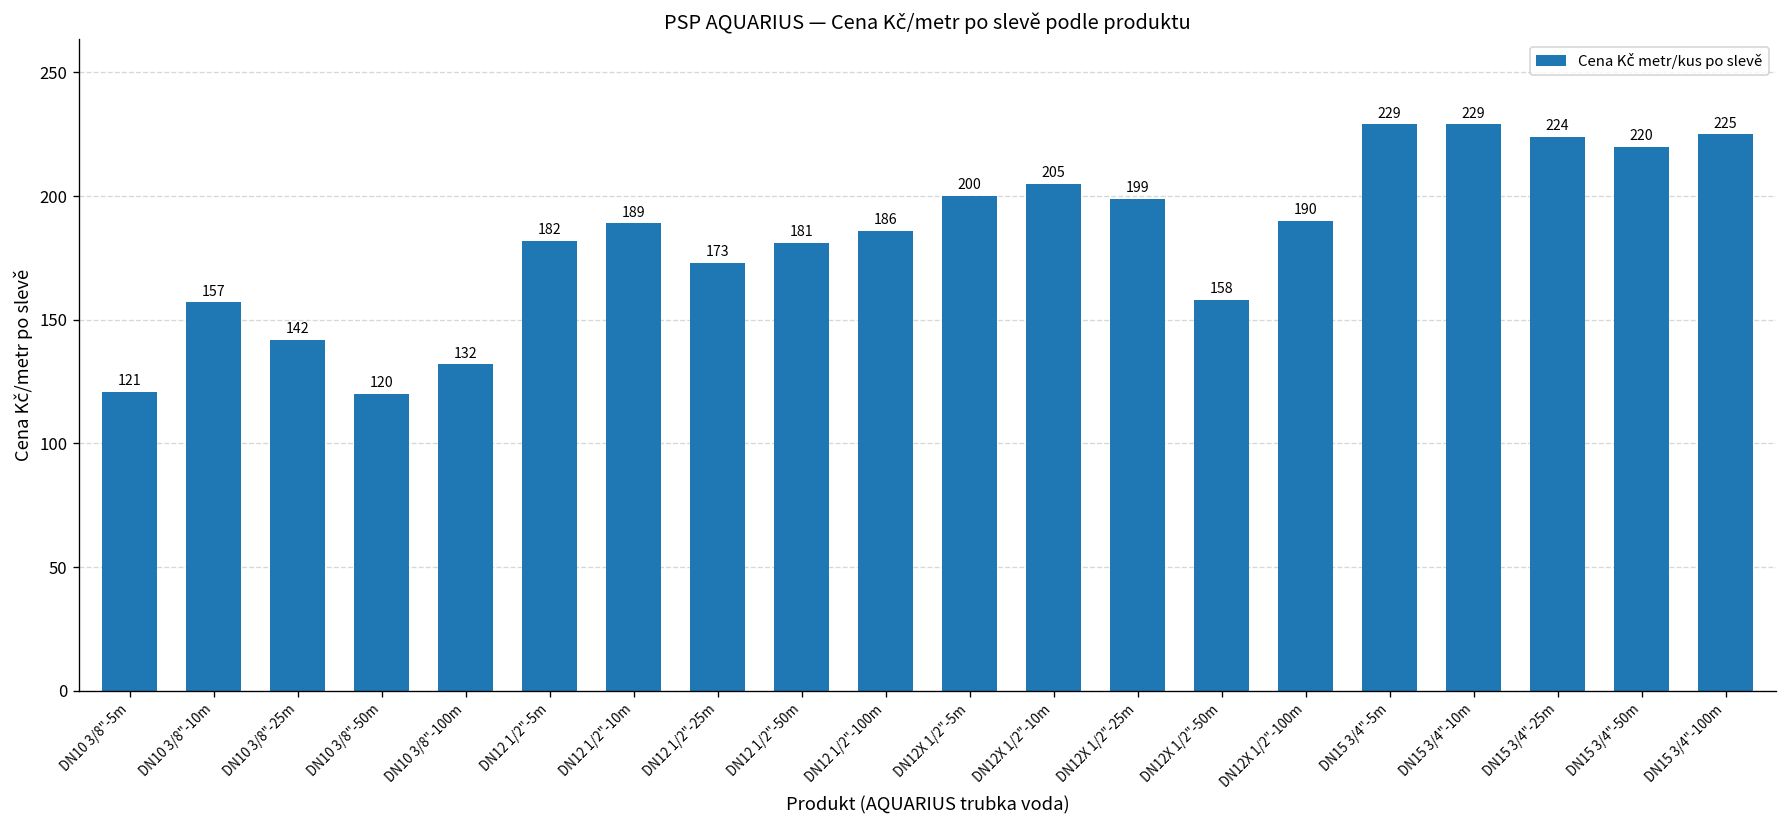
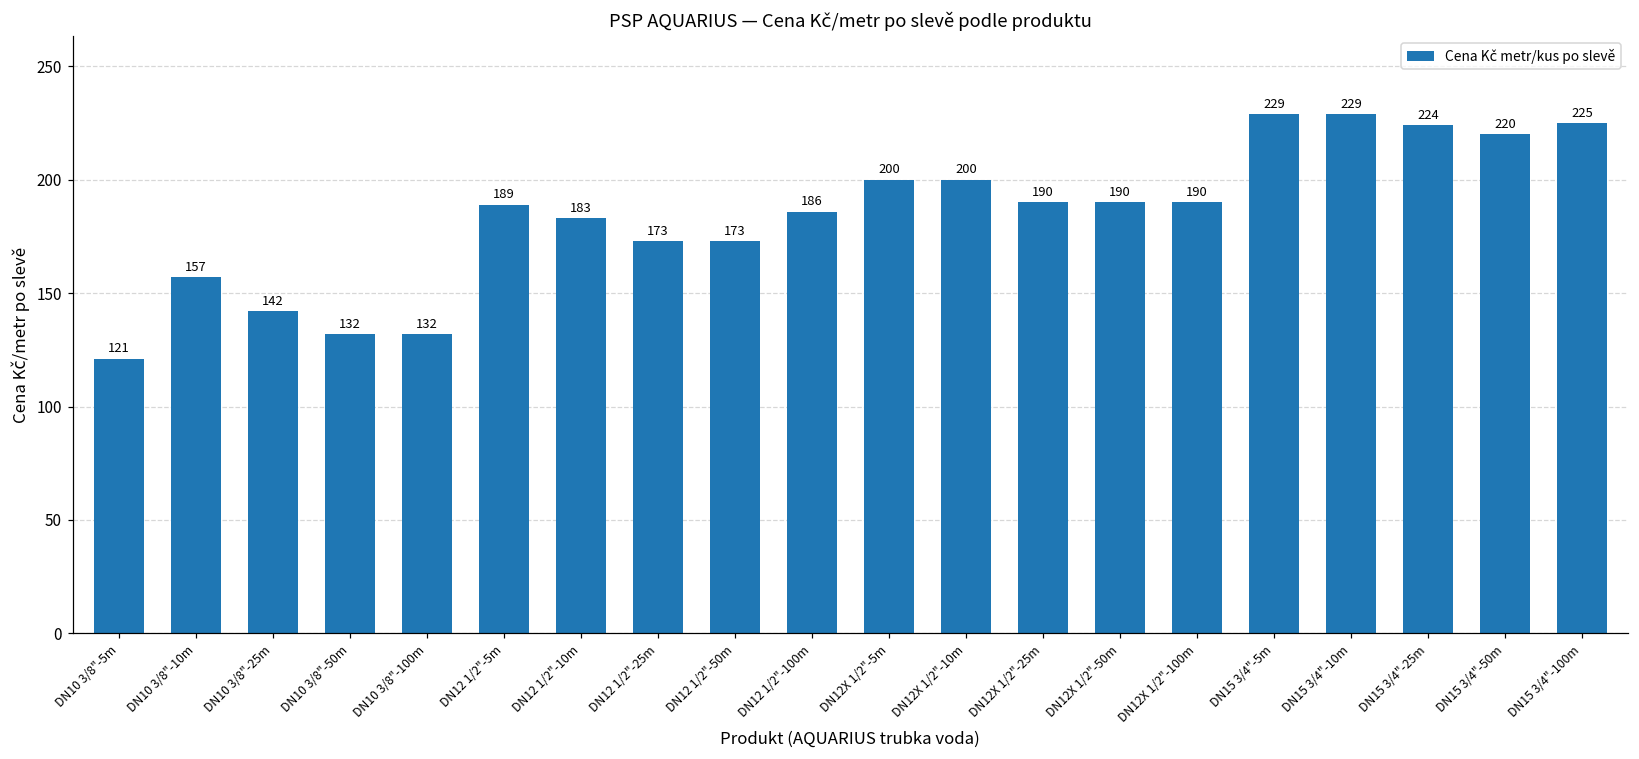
DN10 3/8"-50m: 120 -> 132
DN12 1/2"-5m: 182 -> 189
DN12 1/2"-10m: 189 -> 183
DN12 1/2"-50m: 181 -> 173
DN12X 1/2"-10m: 205 -> 200
DN12X 1/2"-25m: 199 -> 190
DN12X 1/2"-50m: 158 -> 190
